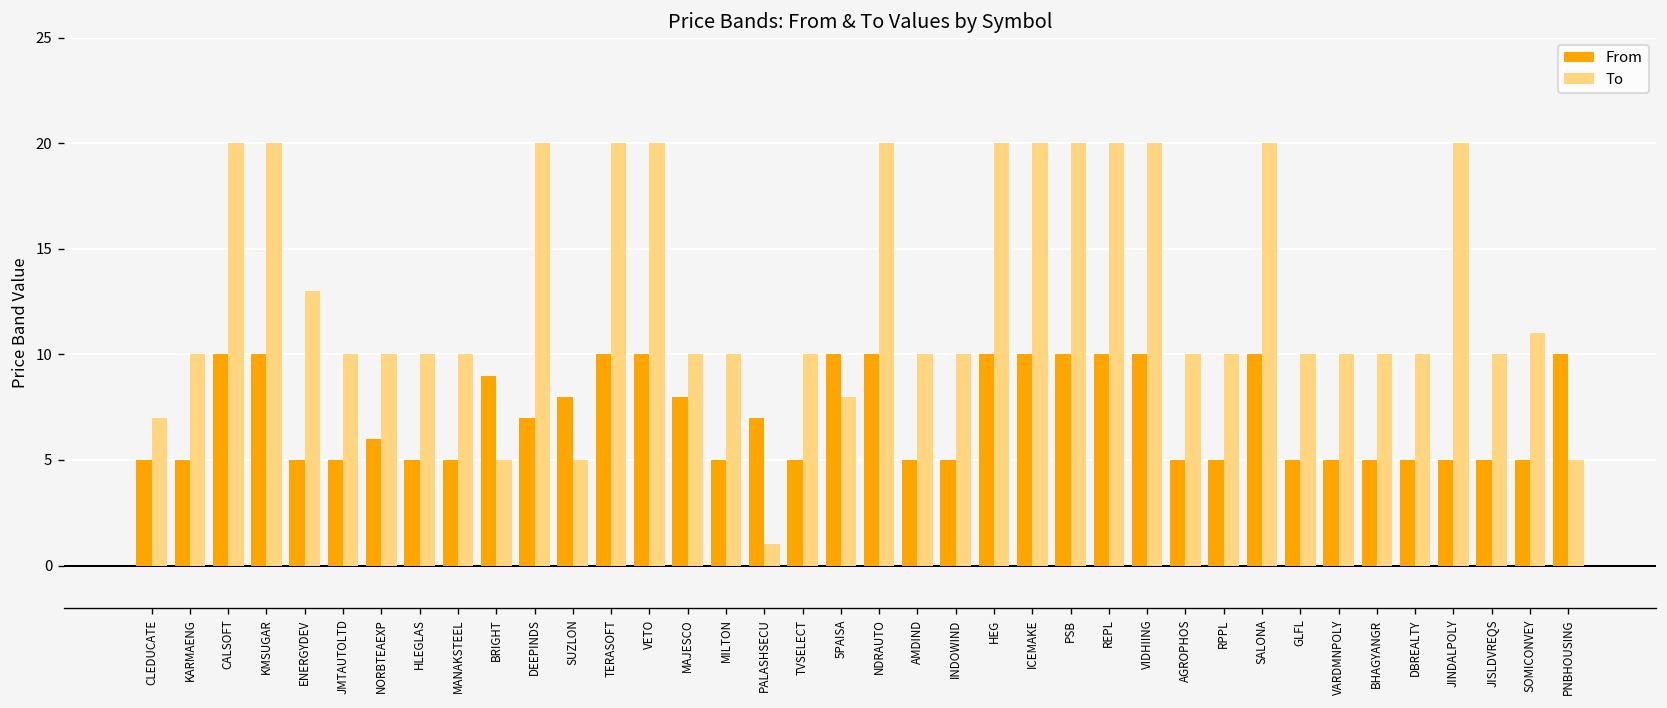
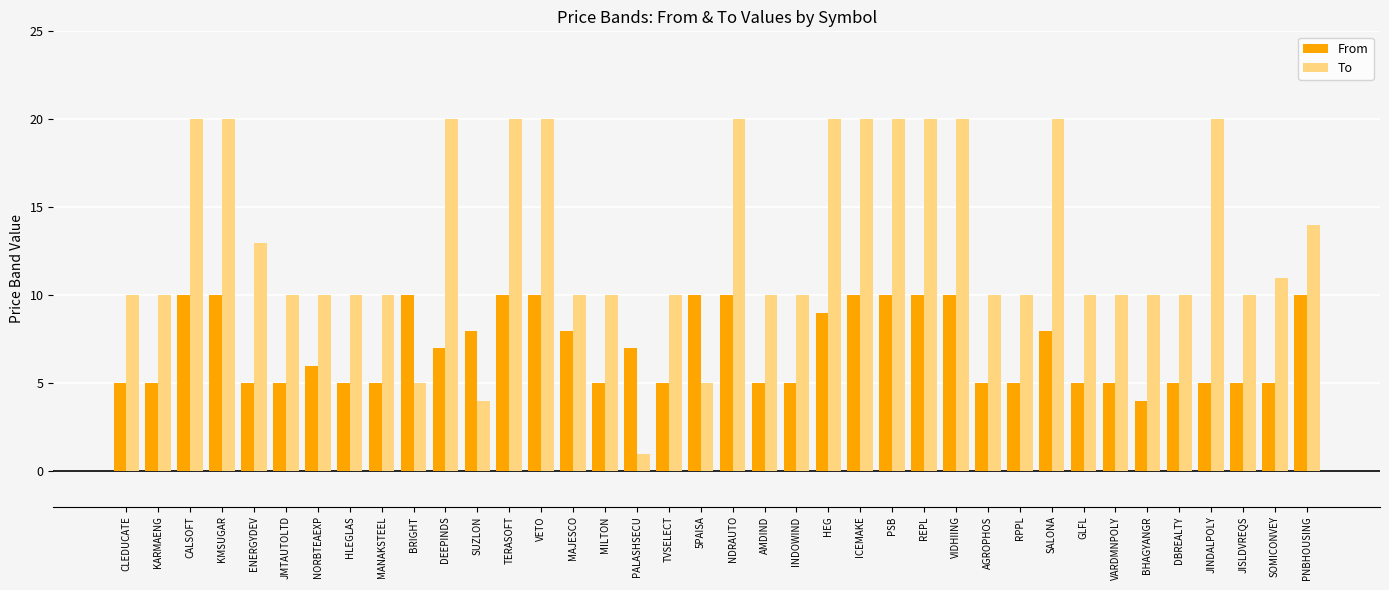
To, CLEDUCATE: 7 -> 10
From, BRIGHT: 9 -> 10
To, SUZLON: 5 -> 4
To, 5PAISA: 8 -> 5
From, HEG: 10 -> 9
From, SALONA: 10 -> 8
From, BHAGYANGR: 5 -> 4
To, PNBHOUSING: 5 -> 14
